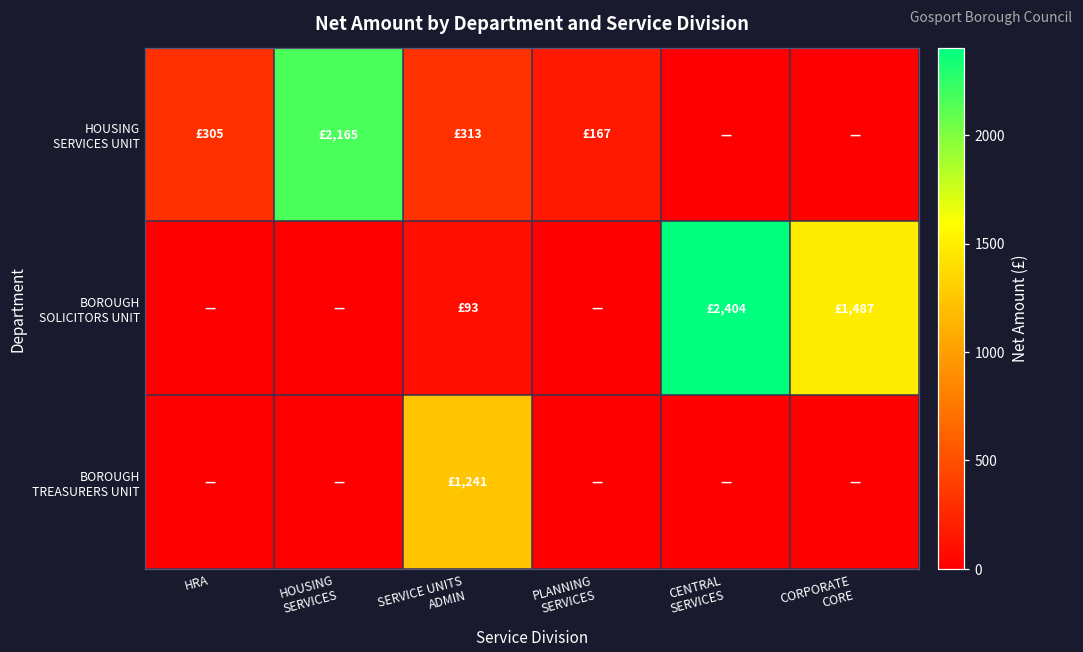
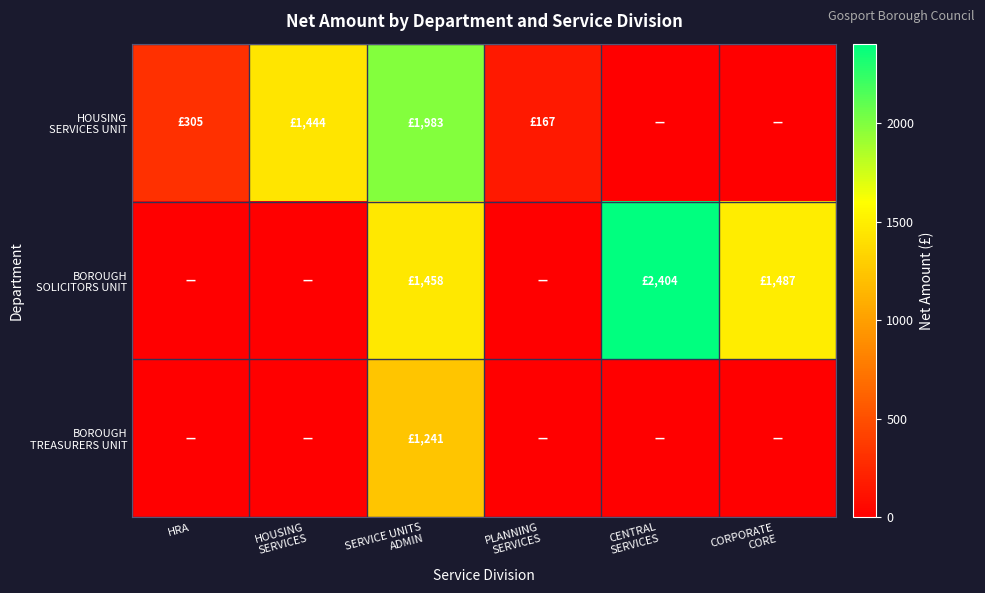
HOUSING SERVICES UNIT, HOUSING SERVICES: £2,165 -> £1,444
HOUSING SERVICES UNIT, SERVICE UNITS ADMIN: £313 -> £1,983
BOROUGH SOLICITORS UNIT, SERVICE UNITS ADMIN: £93 -> £1,458
